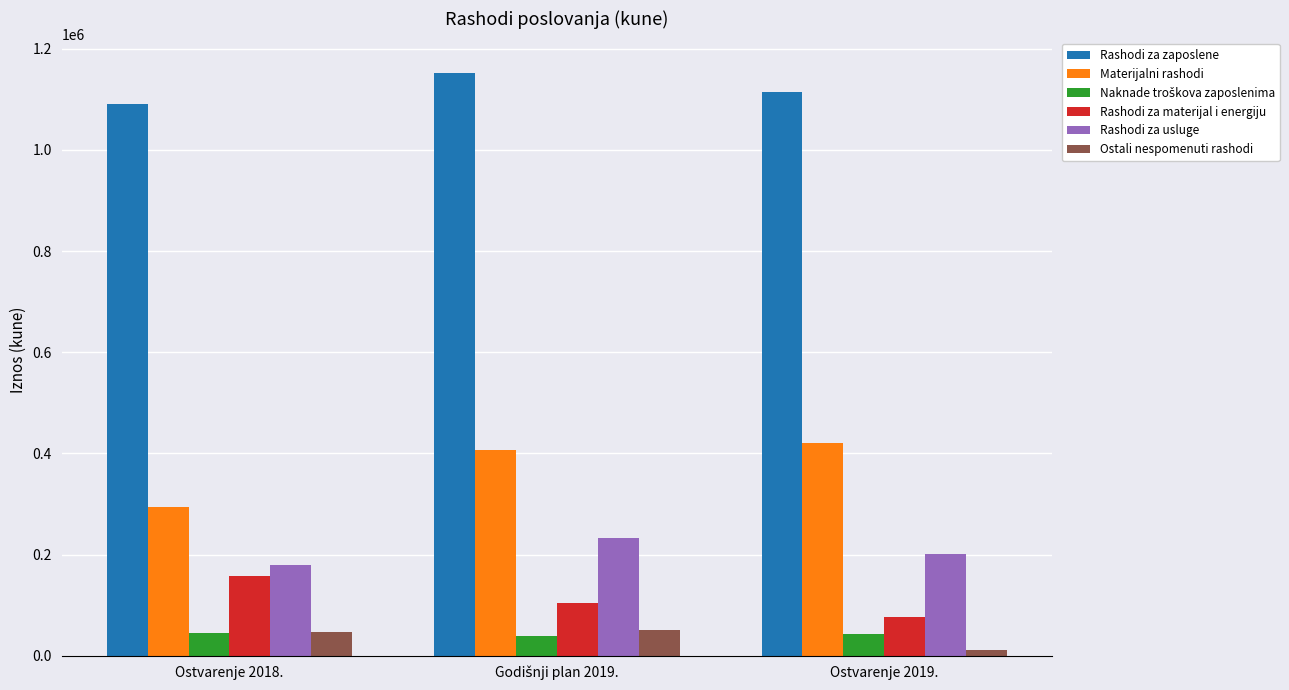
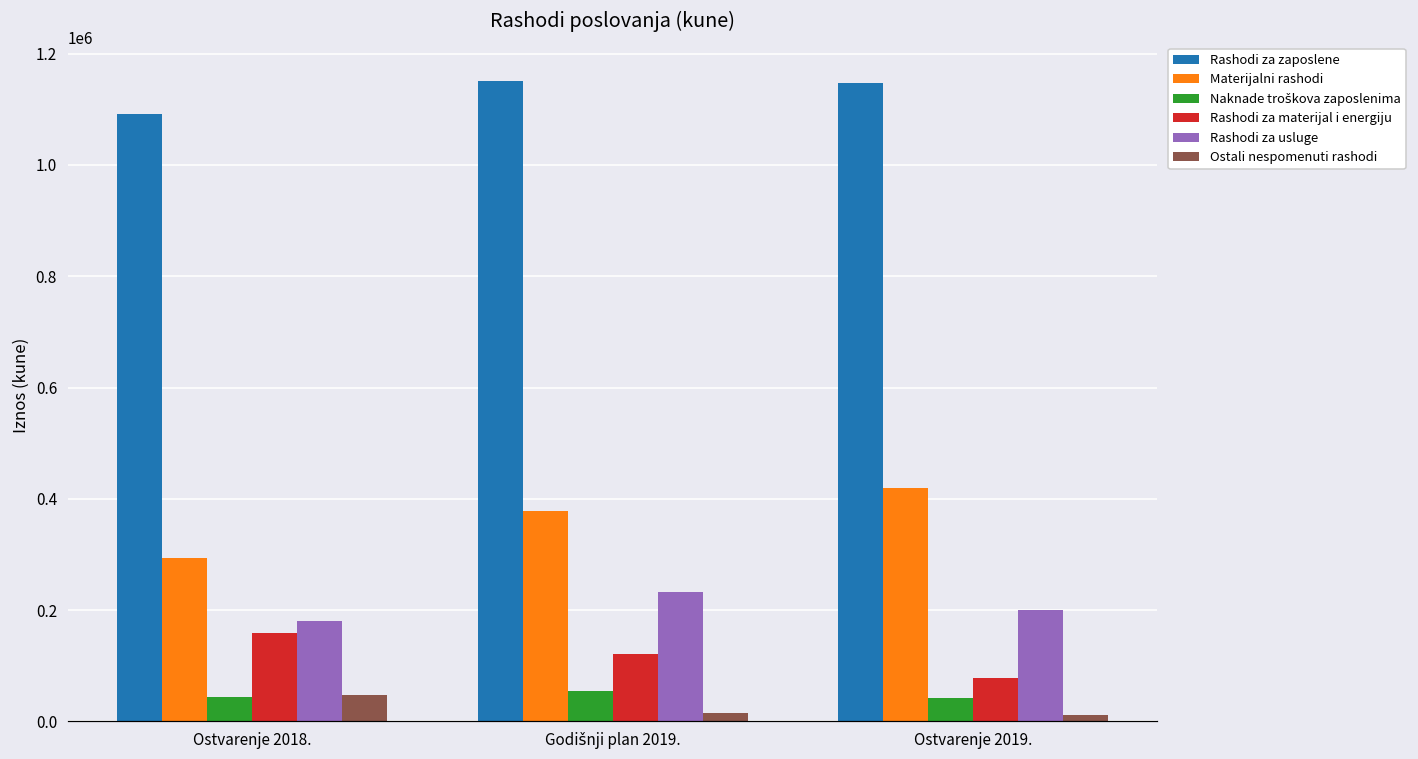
Materijalni rashodi, Godišnji plan 2019.: 410000 -> 380000
Naknade troškova zaposlenima, Godišnji plan 2019.: 40000 -> 60000
Rashodi za materijal i energiju, Godišnji plan 2019.: 100000 -> 120000
Ostali nespomenuti rashodi, Godišnji plan 2019.: 50000 -> 10000
Rashodi za zaposlene, Ostvarenje 2019.: 1110000 -> 1150000
